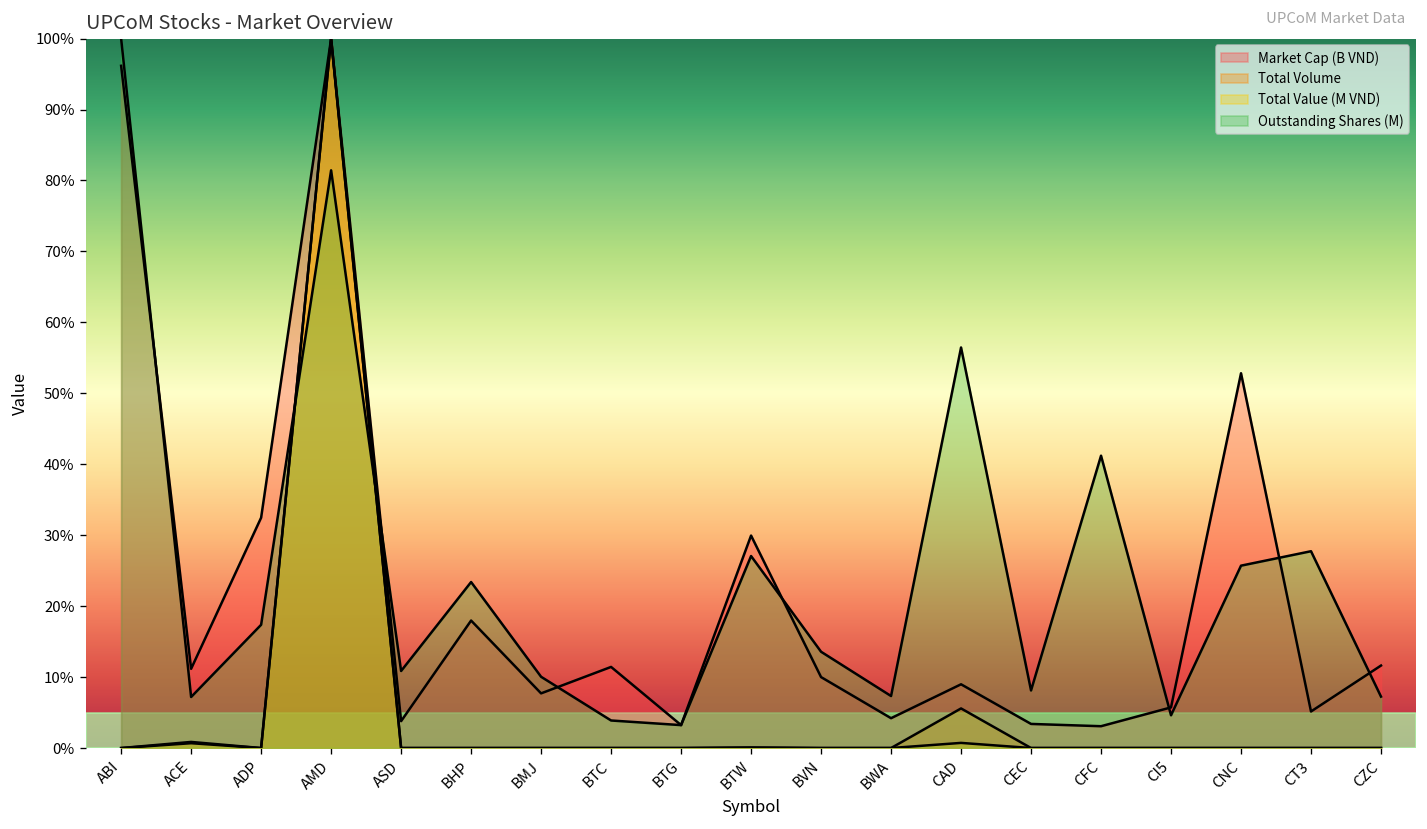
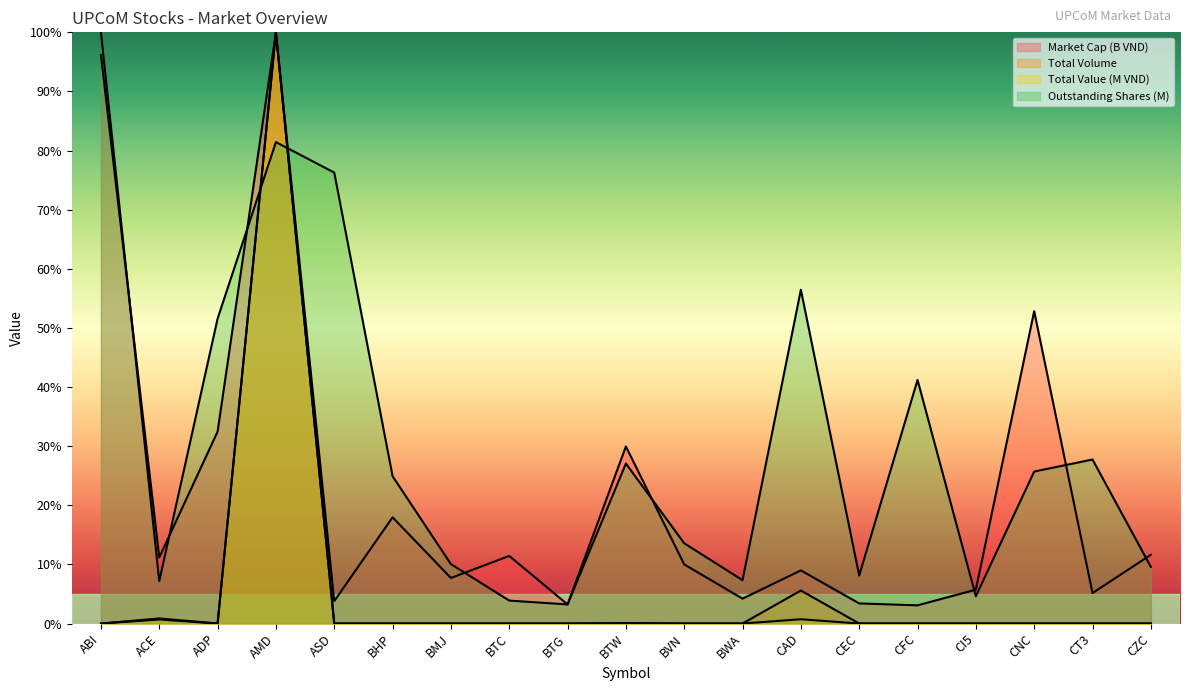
Outstanding Shares (M), ADP: 17% -> 52%
Outstanding Shares (M), ASD: 11% -> 76%
Outstanding Shares (M), BHP: 23% -> 25%
Outstanding Shares (M), CZC: 7% -> 10%
